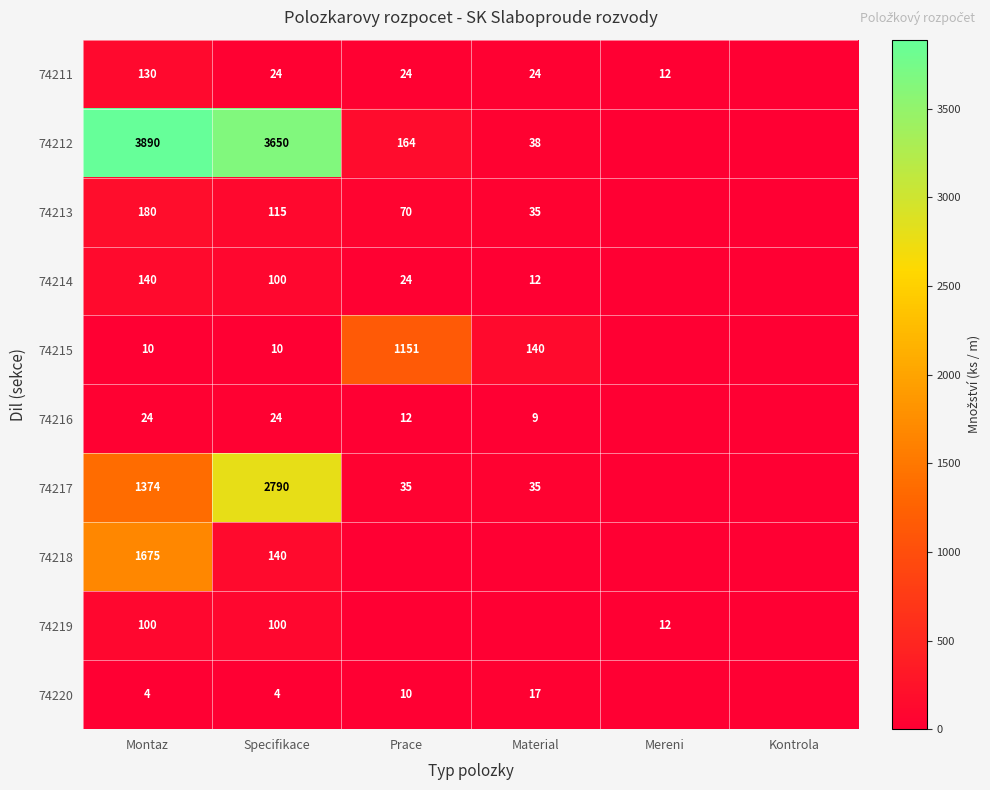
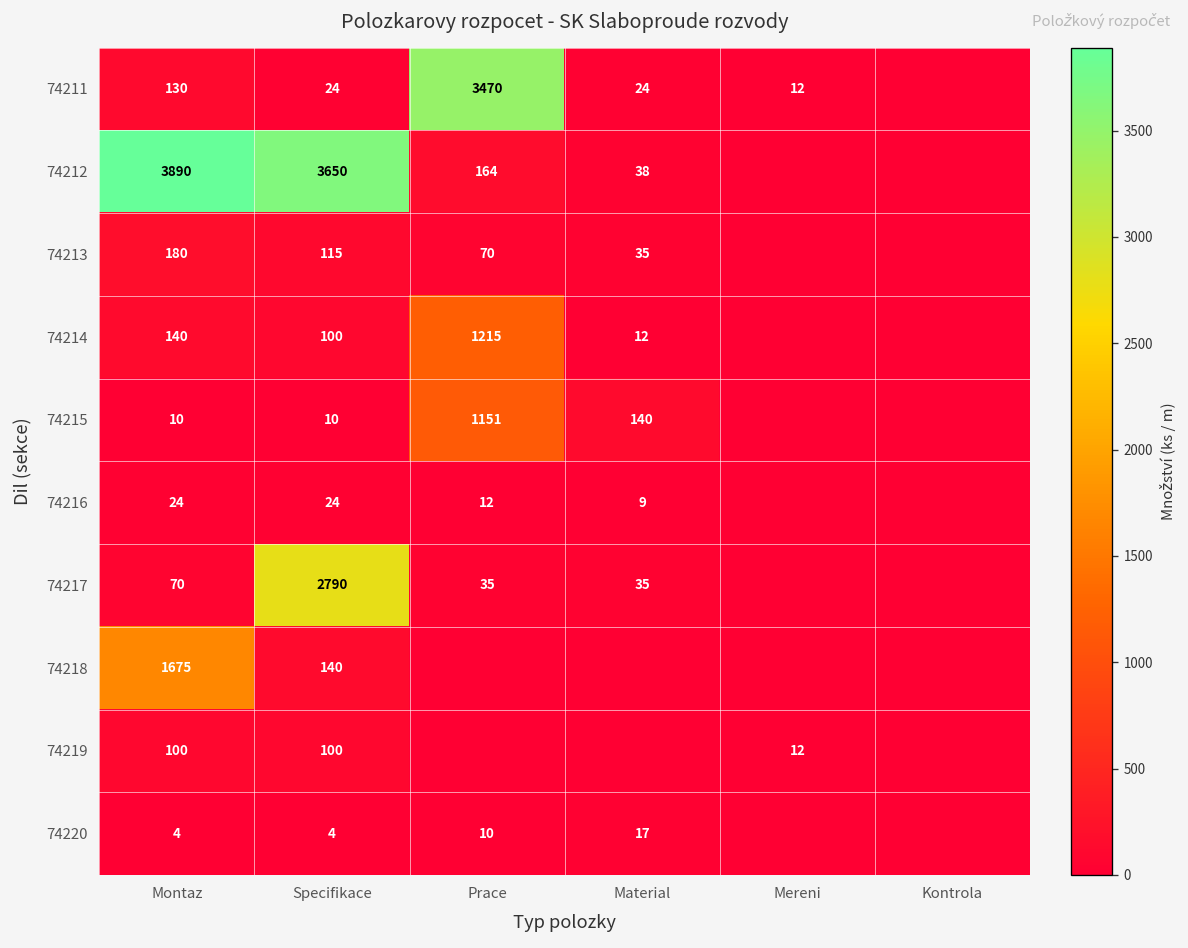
74211, Prace: 24 -> 3470
74214, Prace: 24 -> 1215
74217, Montaz: 1374 -> 70
